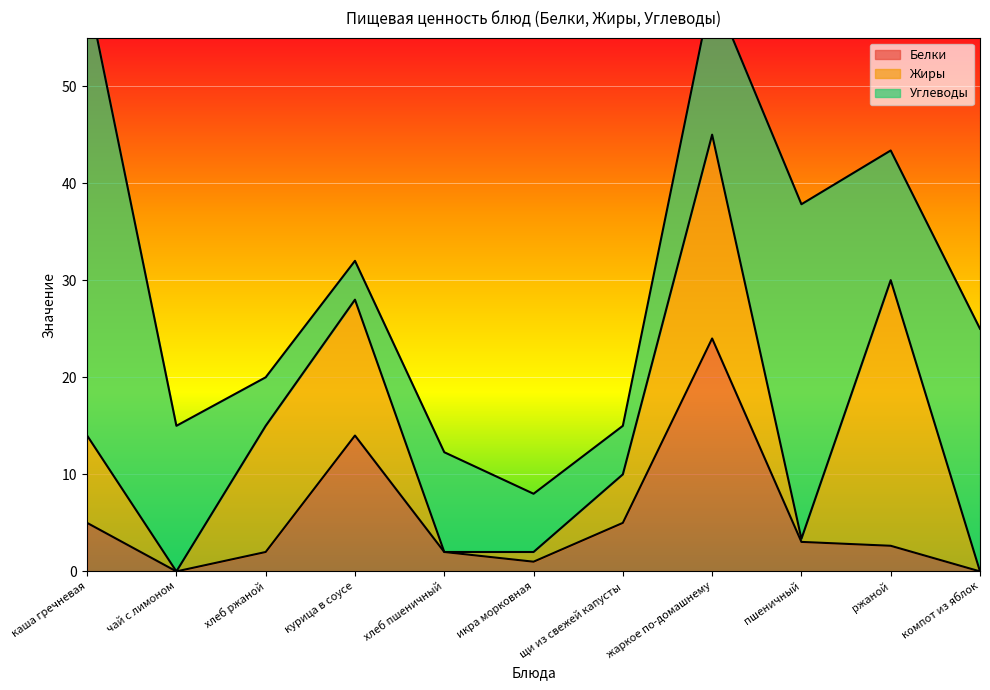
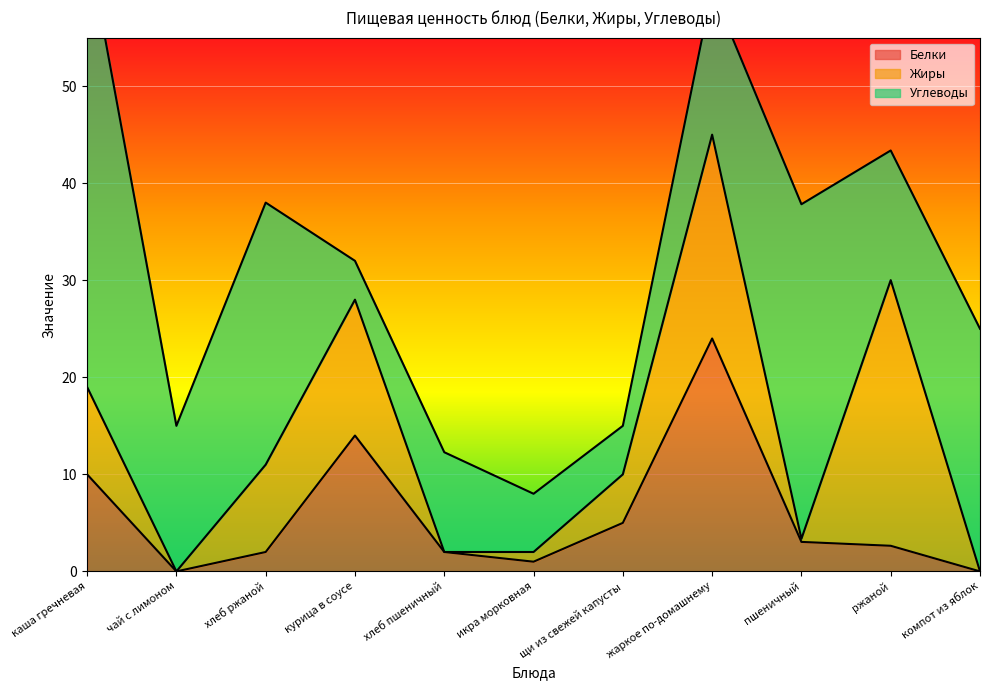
Белки, каша гречневая: 5 -> 10
Жиры, хлеб ржаной: 13 -> 9
Углеводы, хлеб ржаной: 5 -> 27
